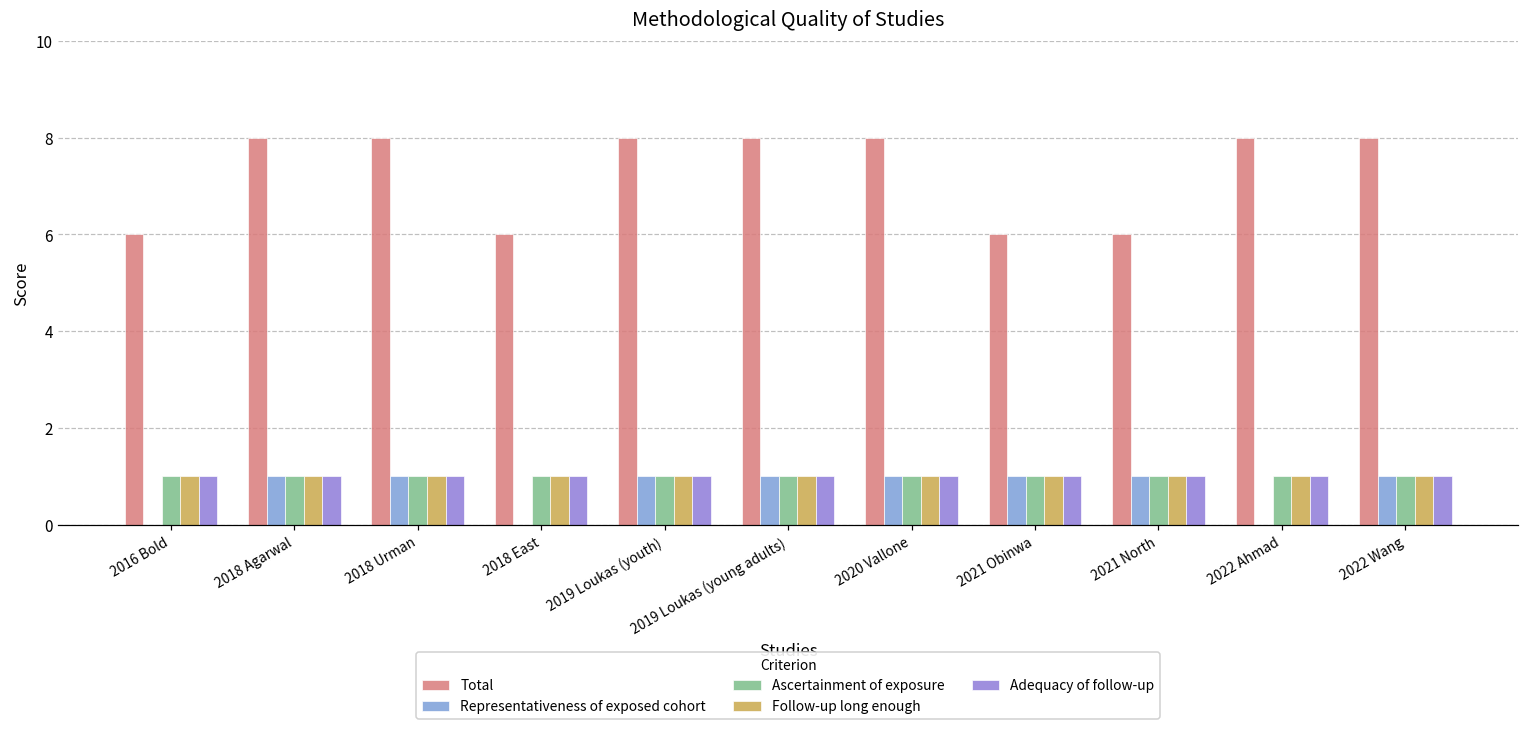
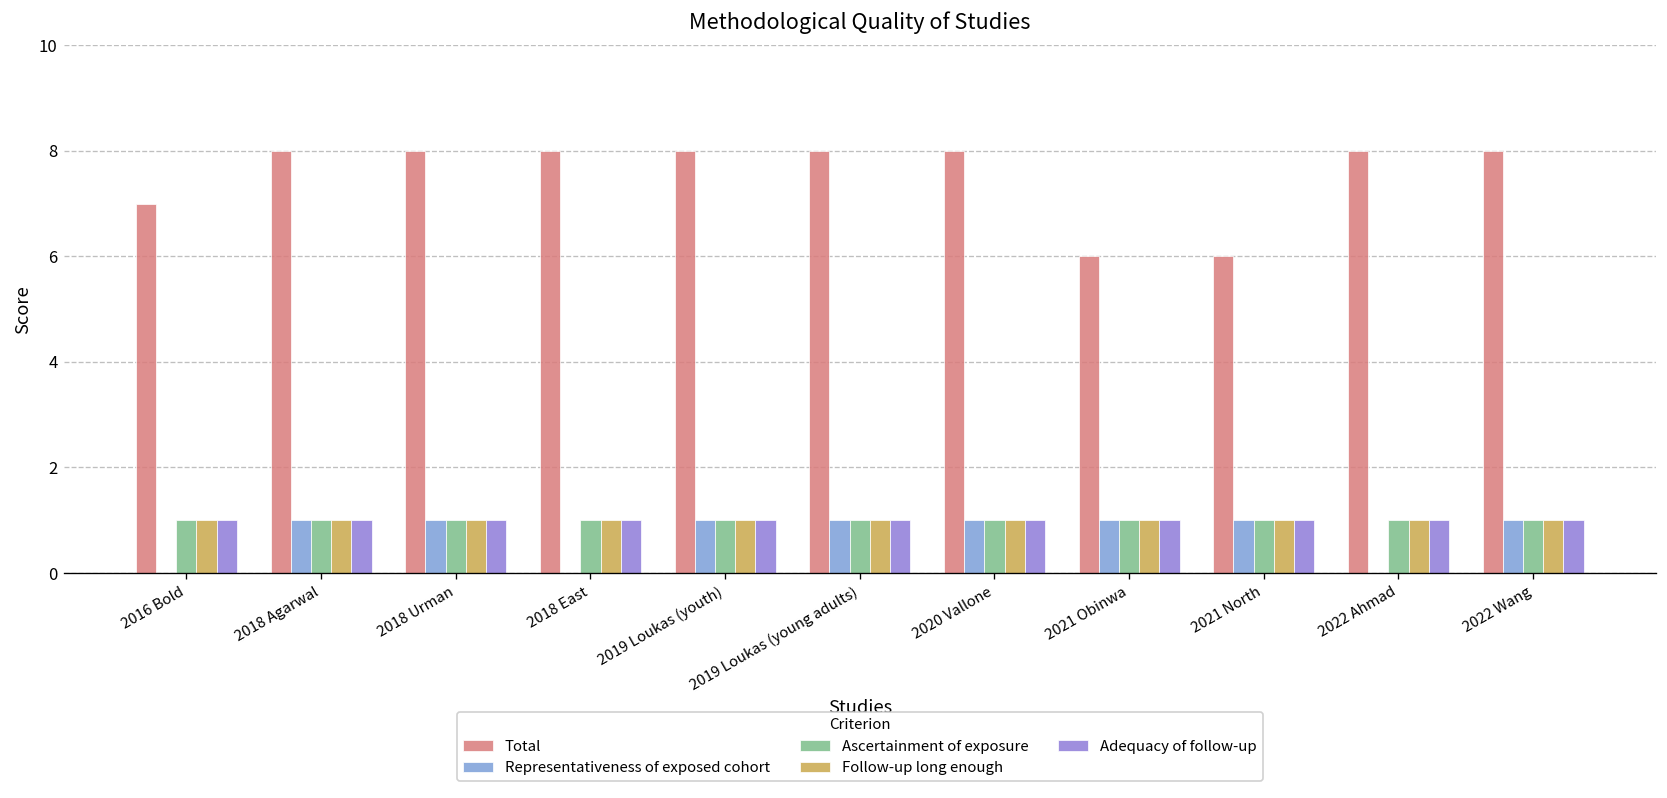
Total, 2016 Bold: 6 -> 7
Total, 2018 East: 6 -> 8
